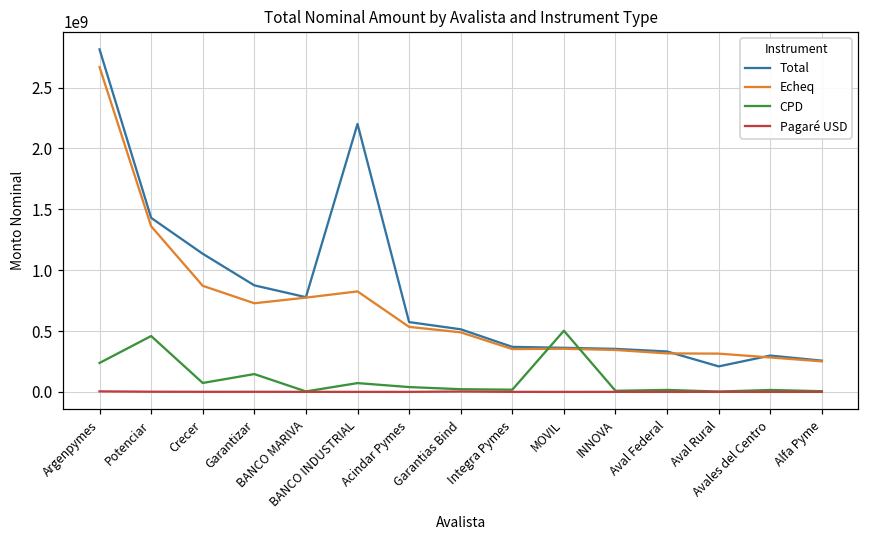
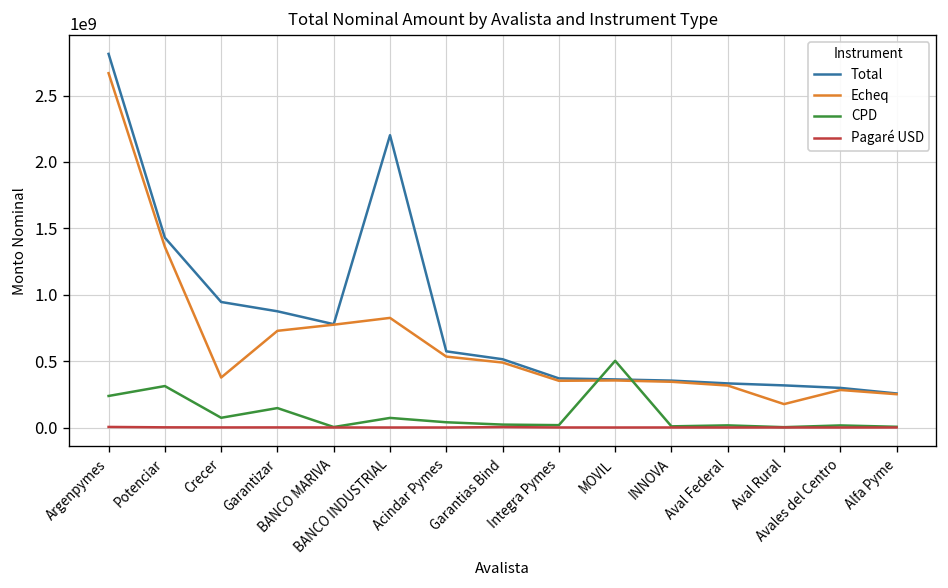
CPD, Potenciar: 460000000 -> 310000000
Total, Crecer: 1130000000 -> 950000000
Echeq, Crecer: 870000000 -> 380000000
Total, Aval Rural: 210000000 -> 320000000
Echeq, Aval Rural: 310000000 -> 180000000
